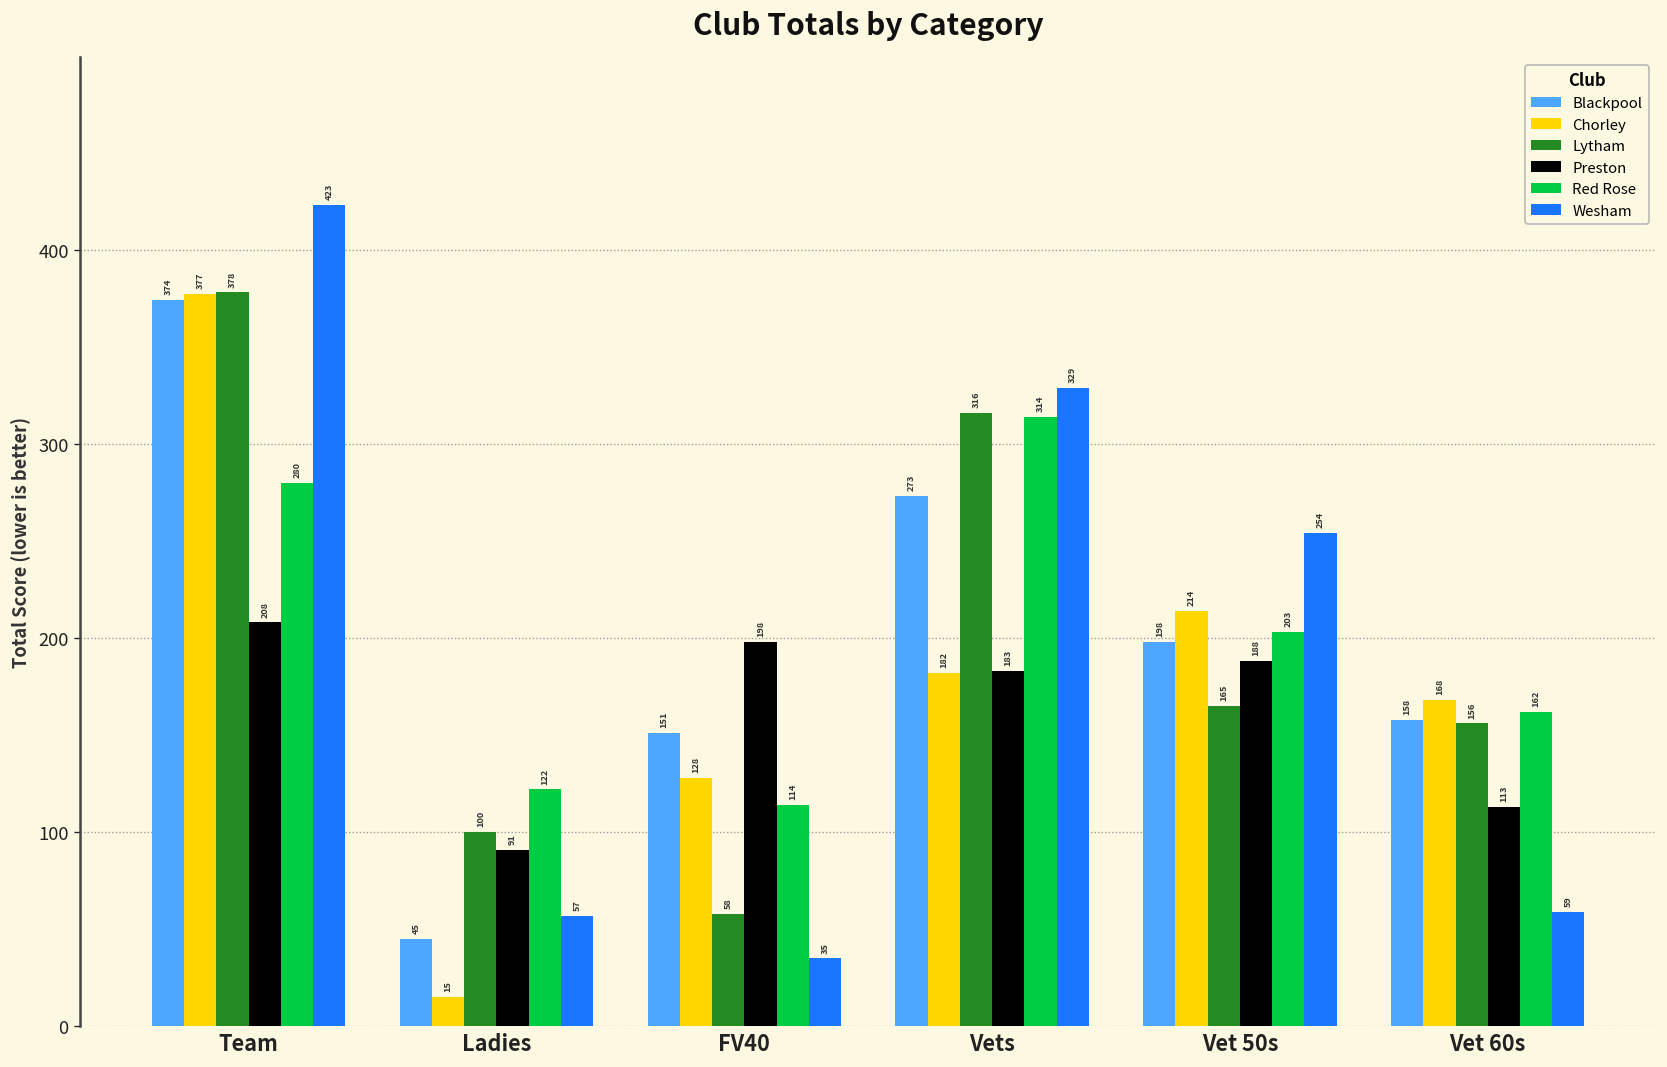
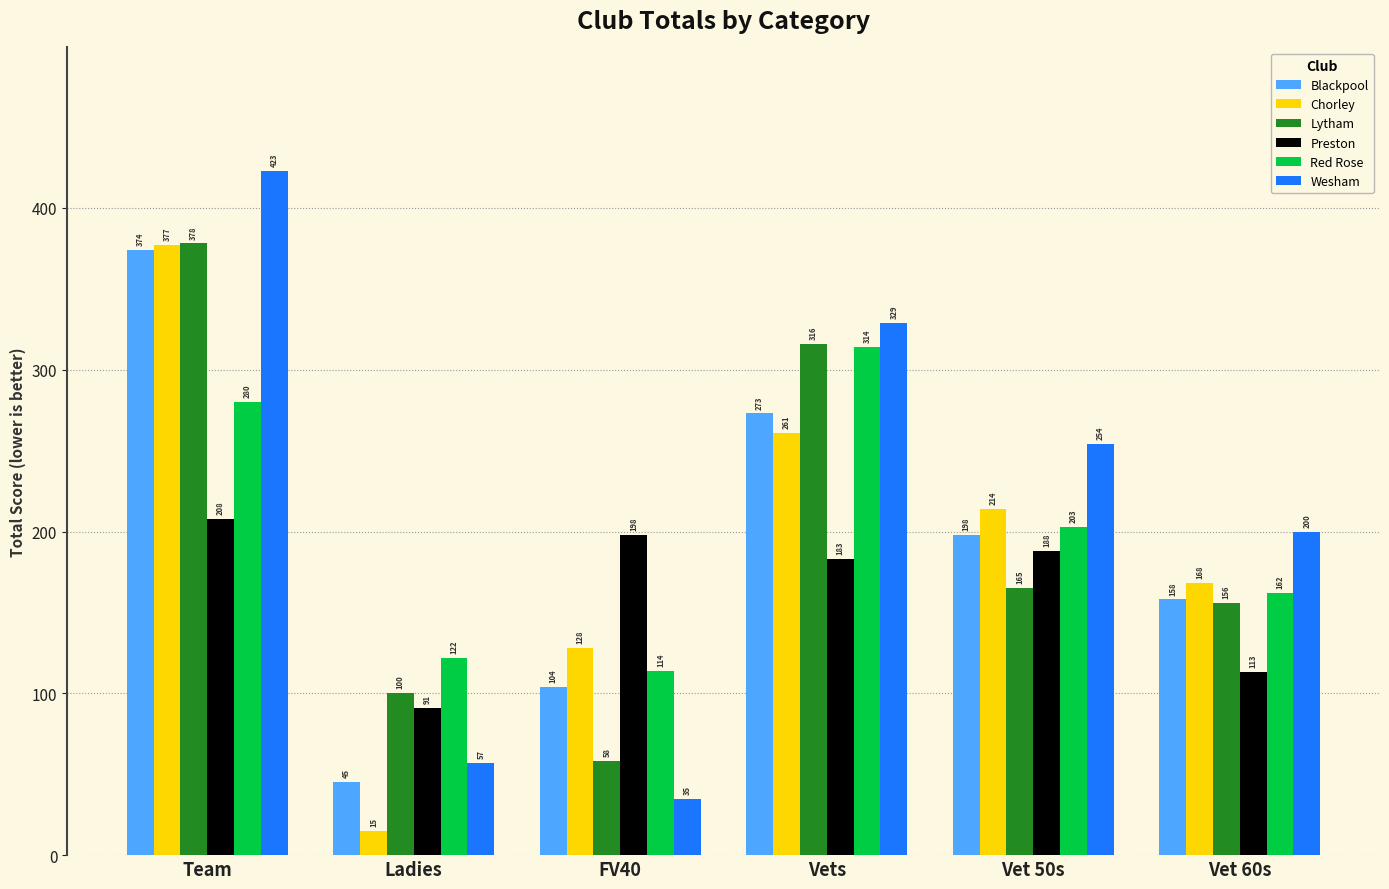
Blackpool, FV40: 151 -> 104
Chorley, Vets: 182 -> 261
Wesham, Vet 60s: 59 -> 200
